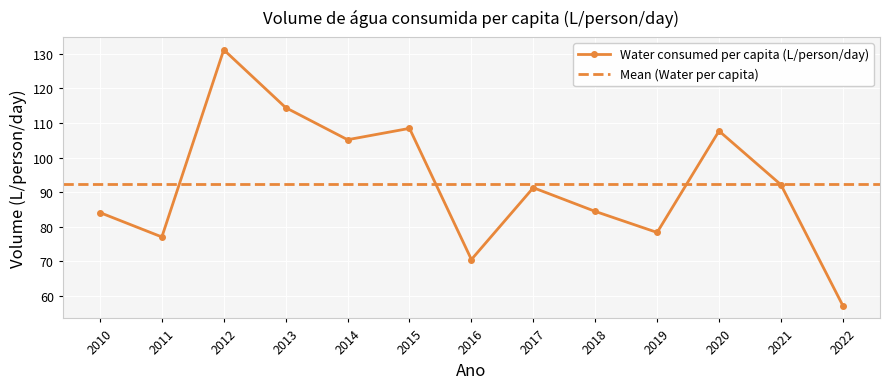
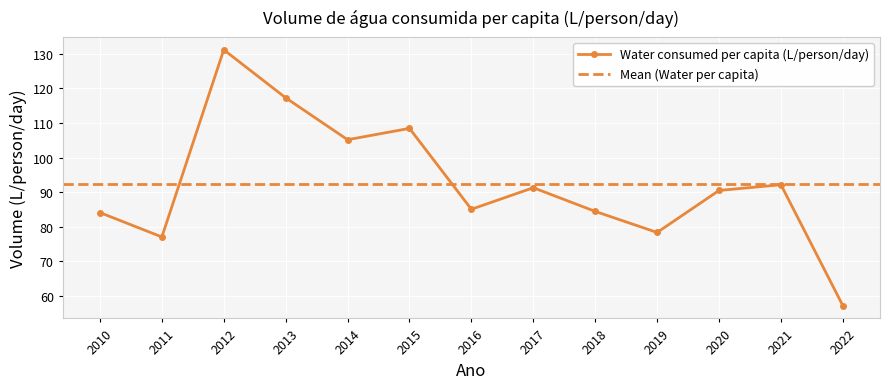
2013: 114 -> 117
2016: 71 -> 85
2020: 108 -> 91
